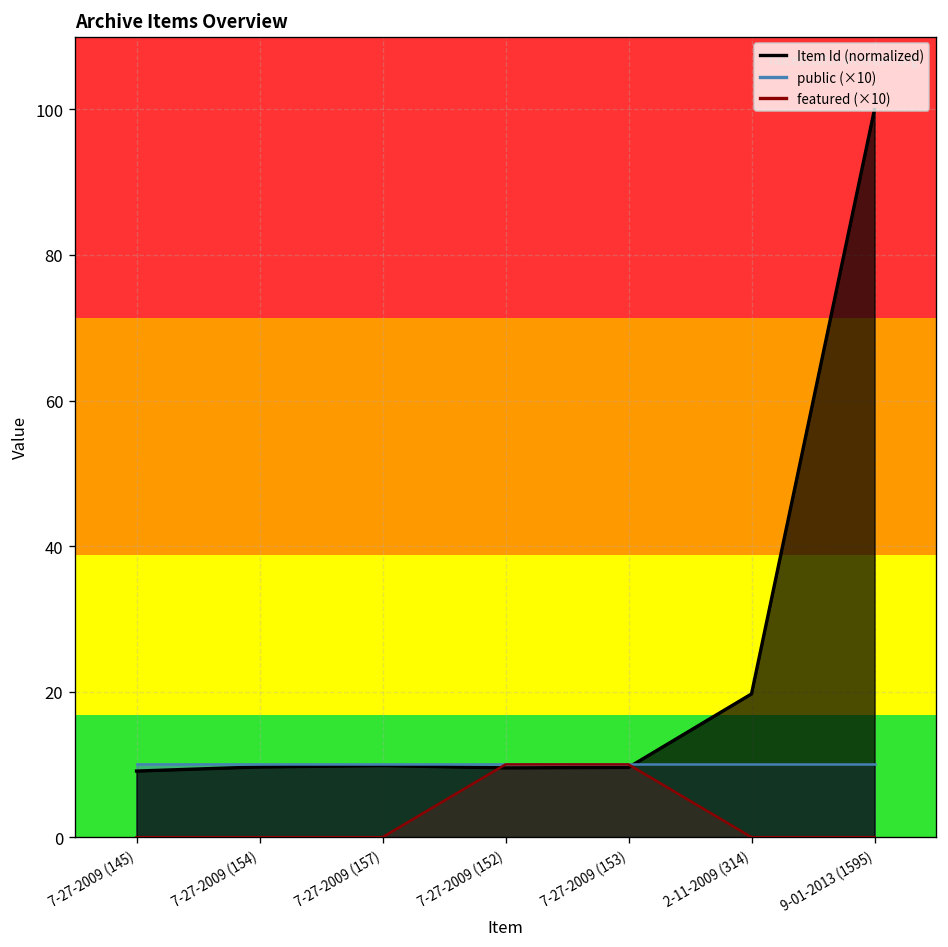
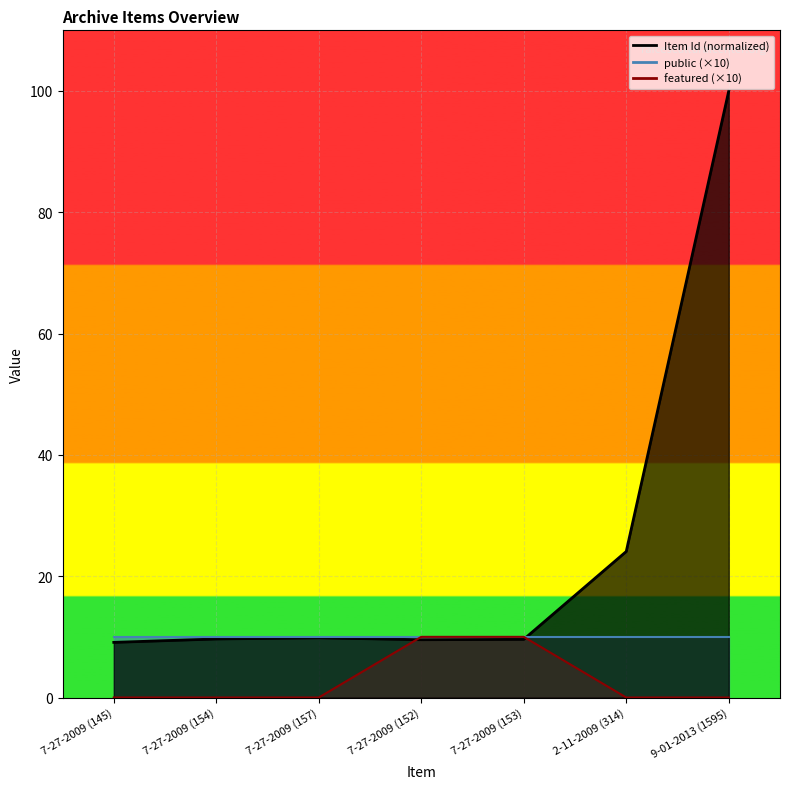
Item Id (normalized), 2-11-2009 (314): 20 -> 24
